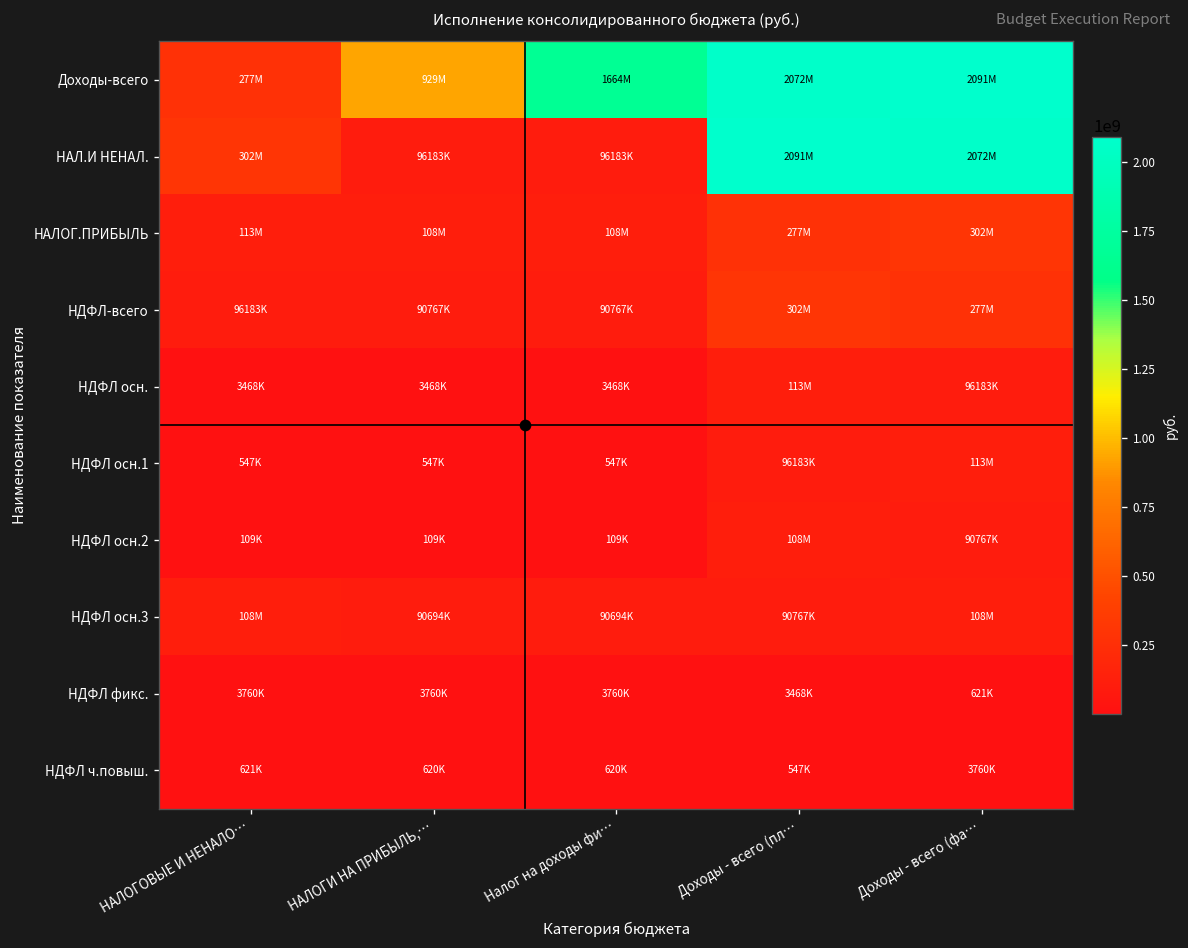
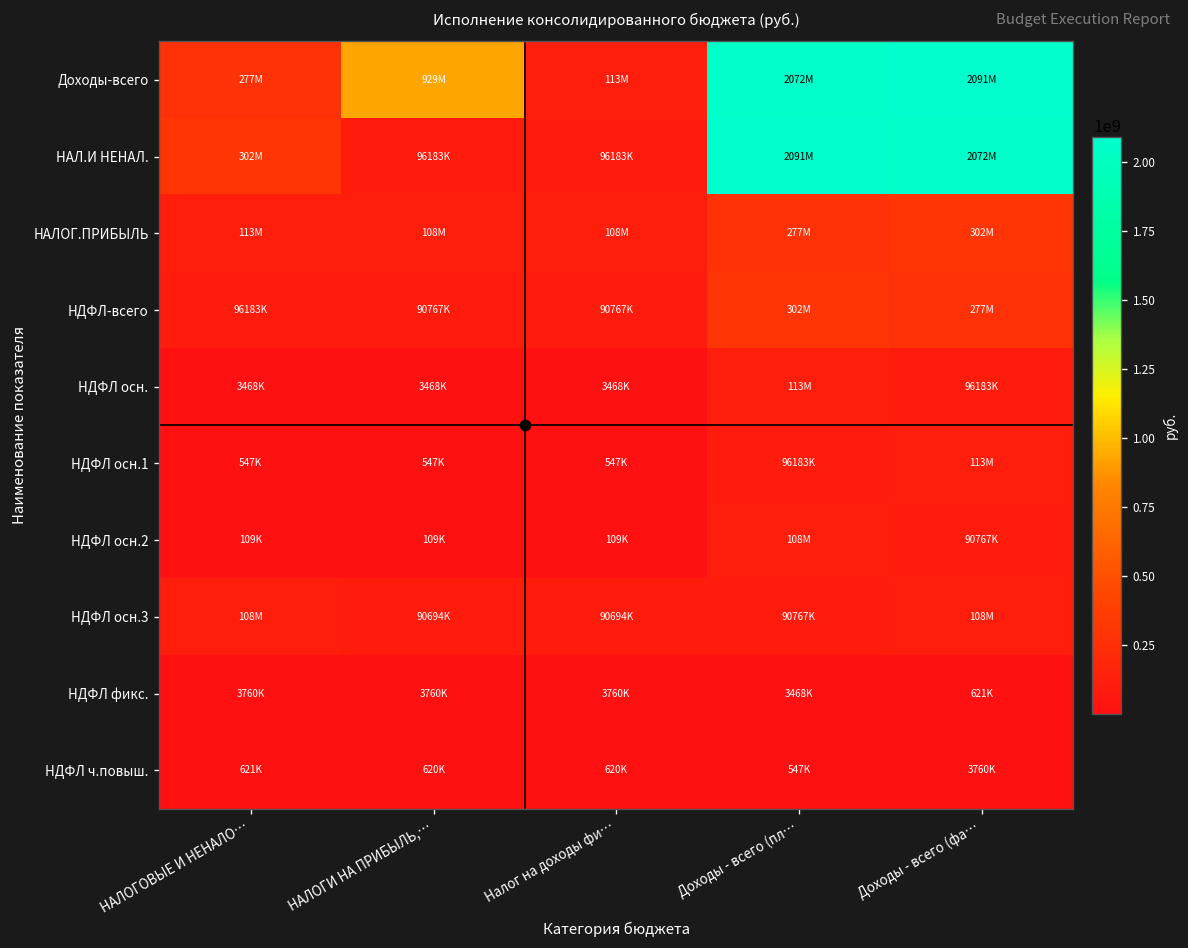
Доходы-всего, Налог на доходы фи…: 1664M -> 113M
